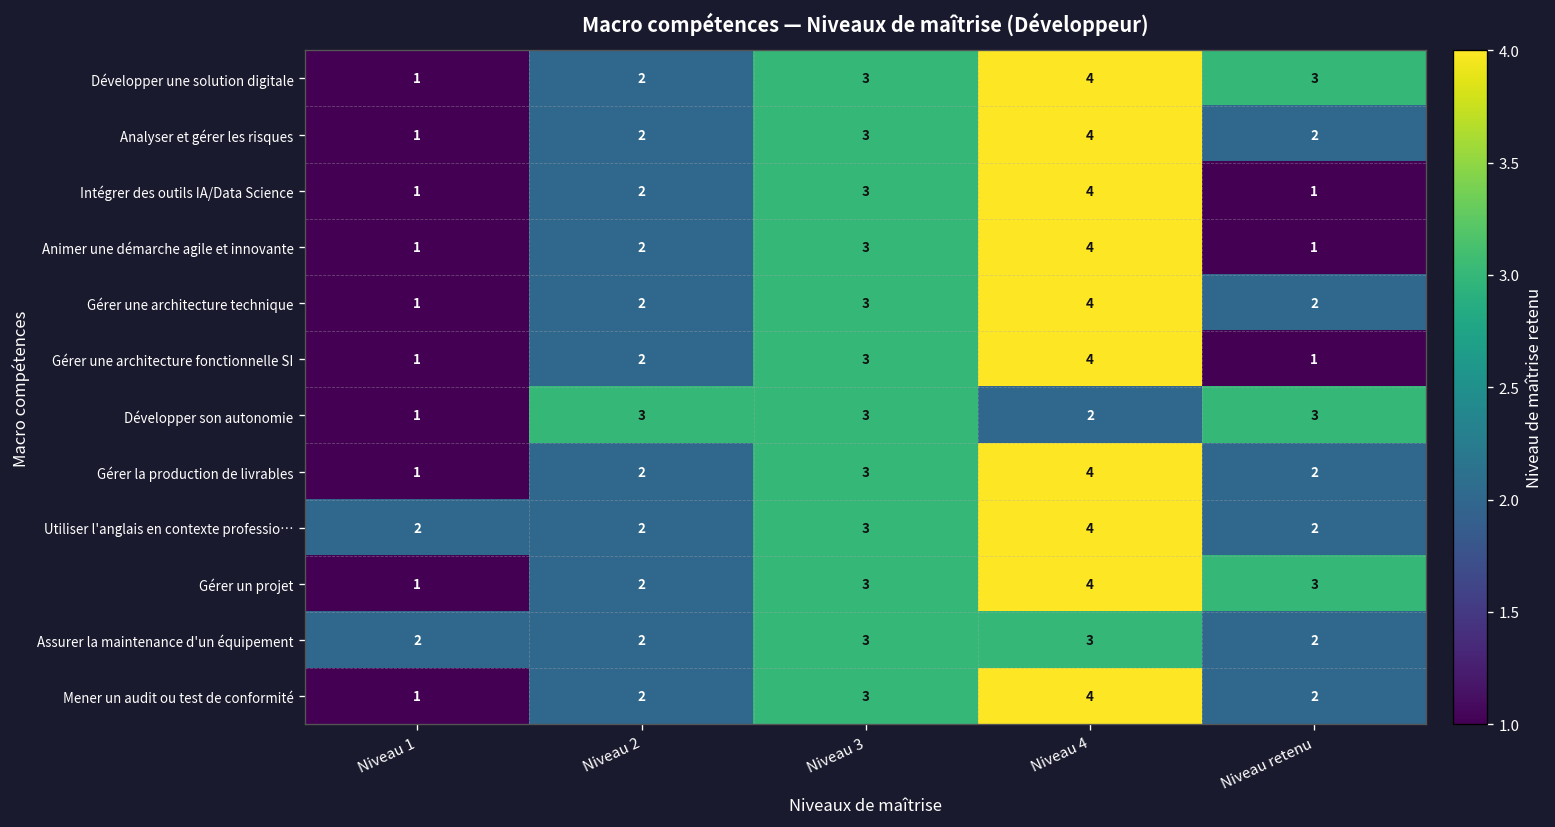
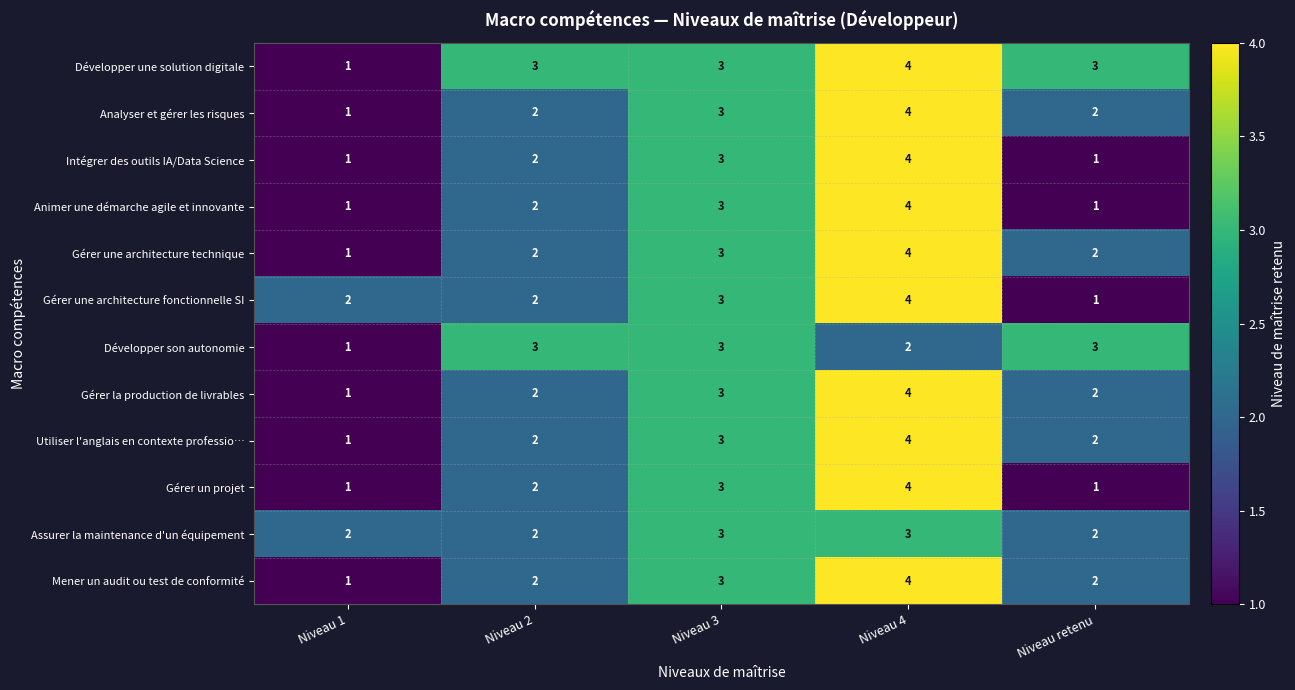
Développer une solution digitale, Niveau 2: 2 -> 3
Gérer une architecture fonctionnelle SI, Niveau 1: 1 -> 2
Utiliser l'anglais en contexte professio…, Niveau 1: 2 -> 1
Gérer un projet, Niveau retenu: 3 -> 1
